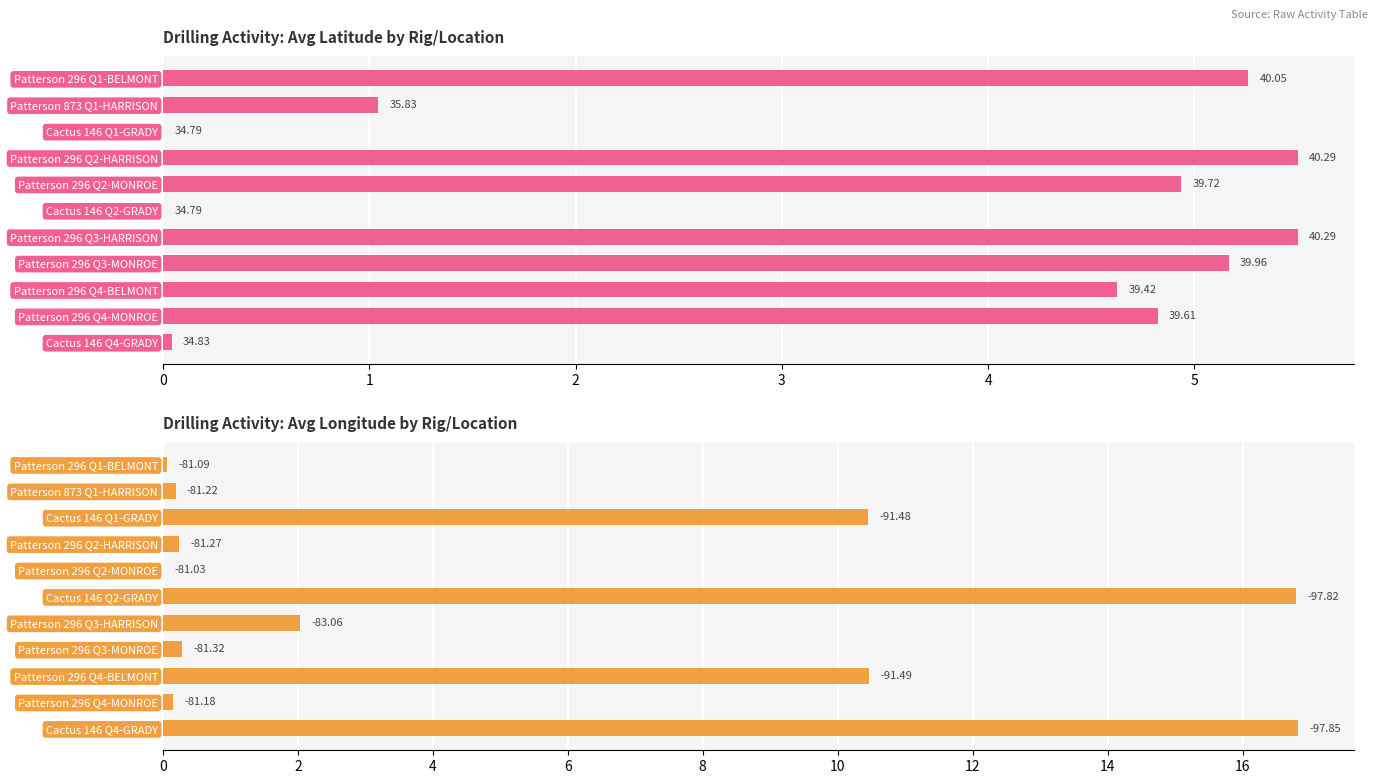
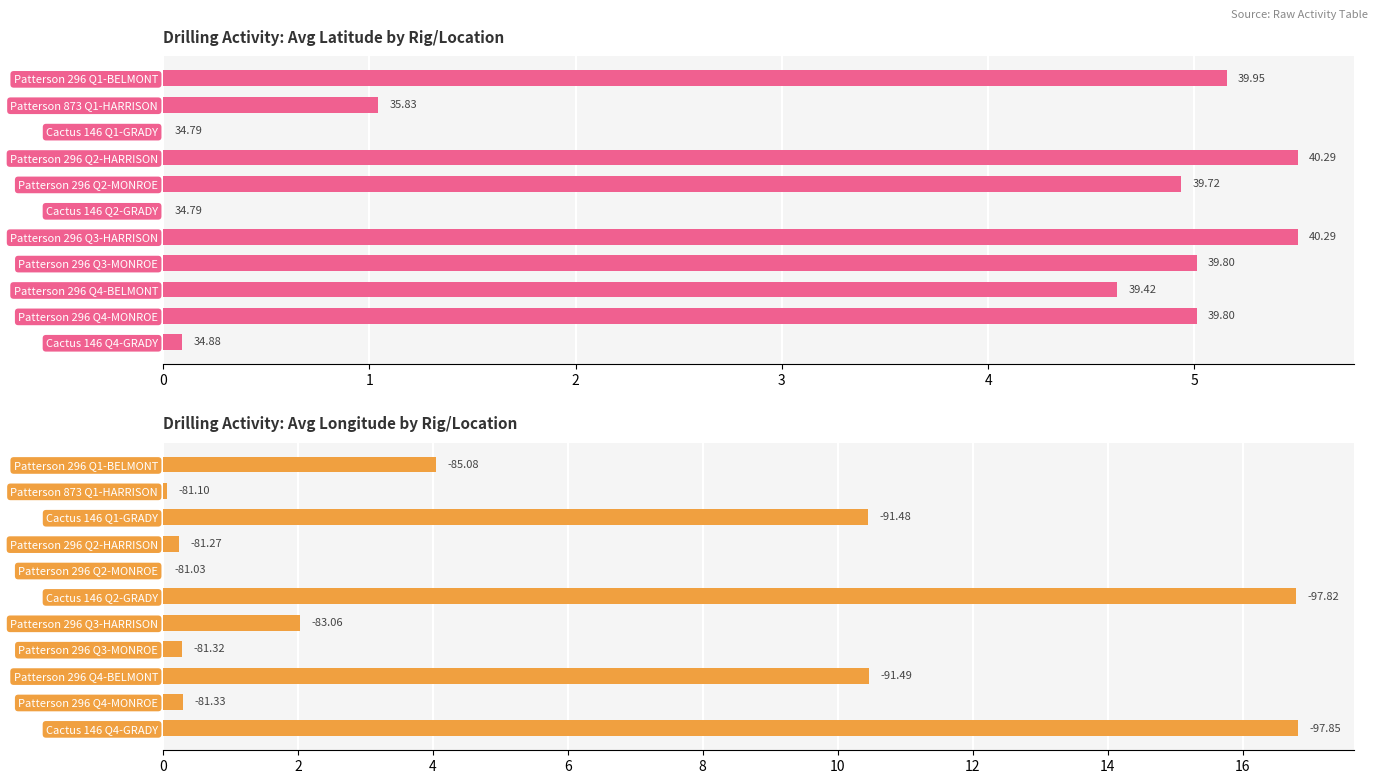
Drilling Activity: Avg Latitude by Rig/Location, Patterson 296 Q1-BELMONT: 40.05 -> 39.95
Drilling Activity: Avg Latitude by Rig/Location, Patterson 296 Q3-MONROE: 39.96 -> 39.80
Drilling Activity: Avg Latitude by Rig/Location, Patterson 296 Q4-MONROE: 39.61 -> 39.80
Drilling Activity: Avg Latitude by Rig/Location, Cactus 146 Q4-GRADY: 34.83 -> 34.88
Drilling Activity: Avg Longitude by Rig/Location, Patterson 296 Q1-BELMONT: -81.09 -> -85.08
Drilling Activity: Avg Longitude by Rig/Location, Patterson 873 Q1-HARRISON: -81.22 -> -81.10
Drilling Activity: Avg Longitude by Rig/Location, Patterson 296 Q4-MONROE: -81.18 -> -81.33
